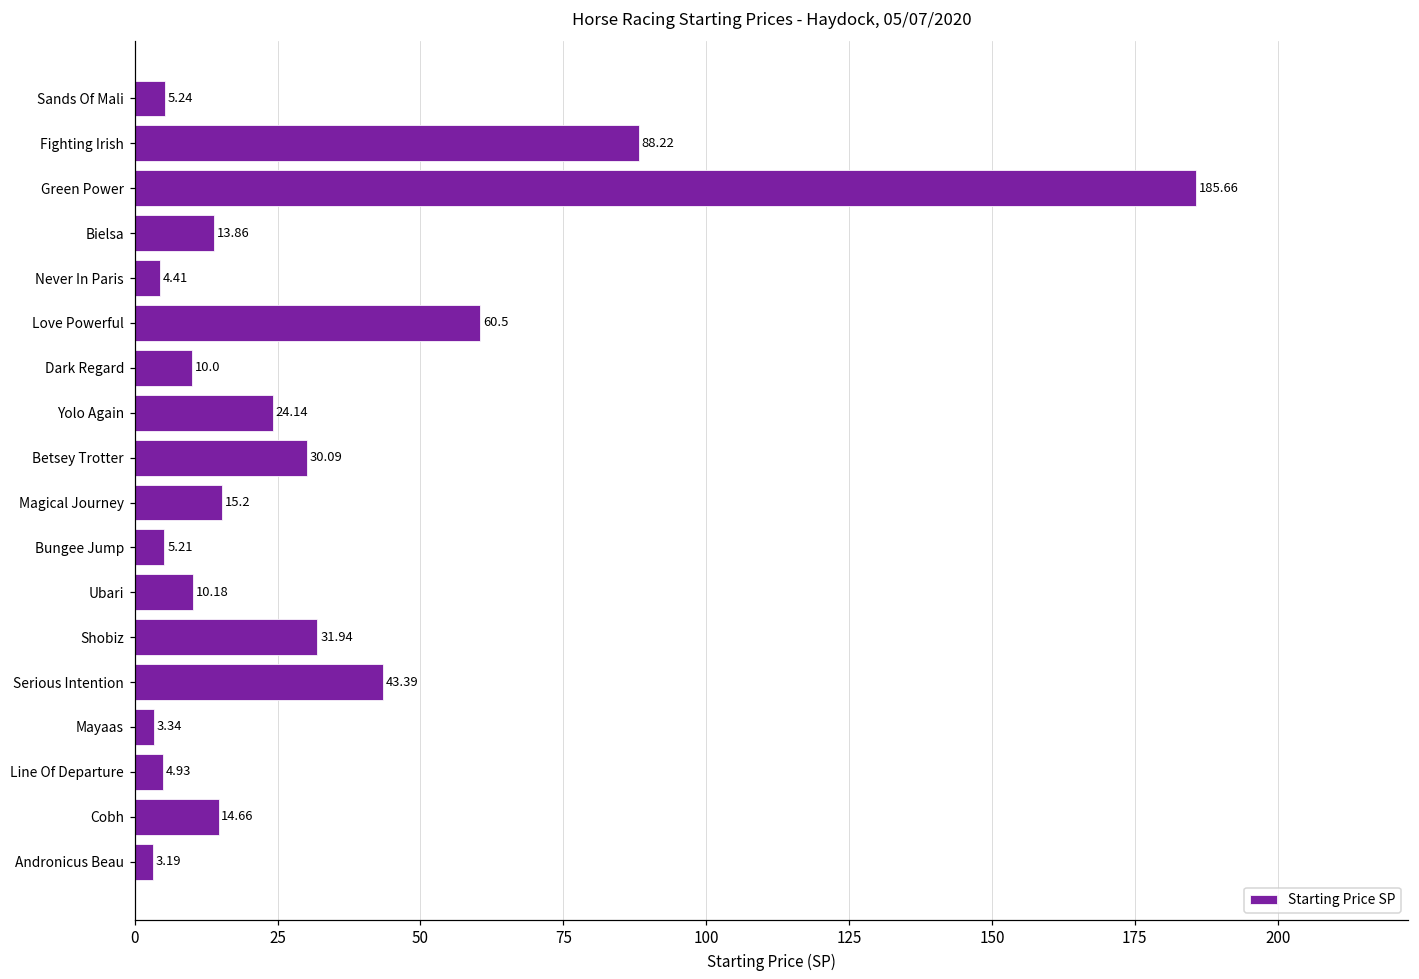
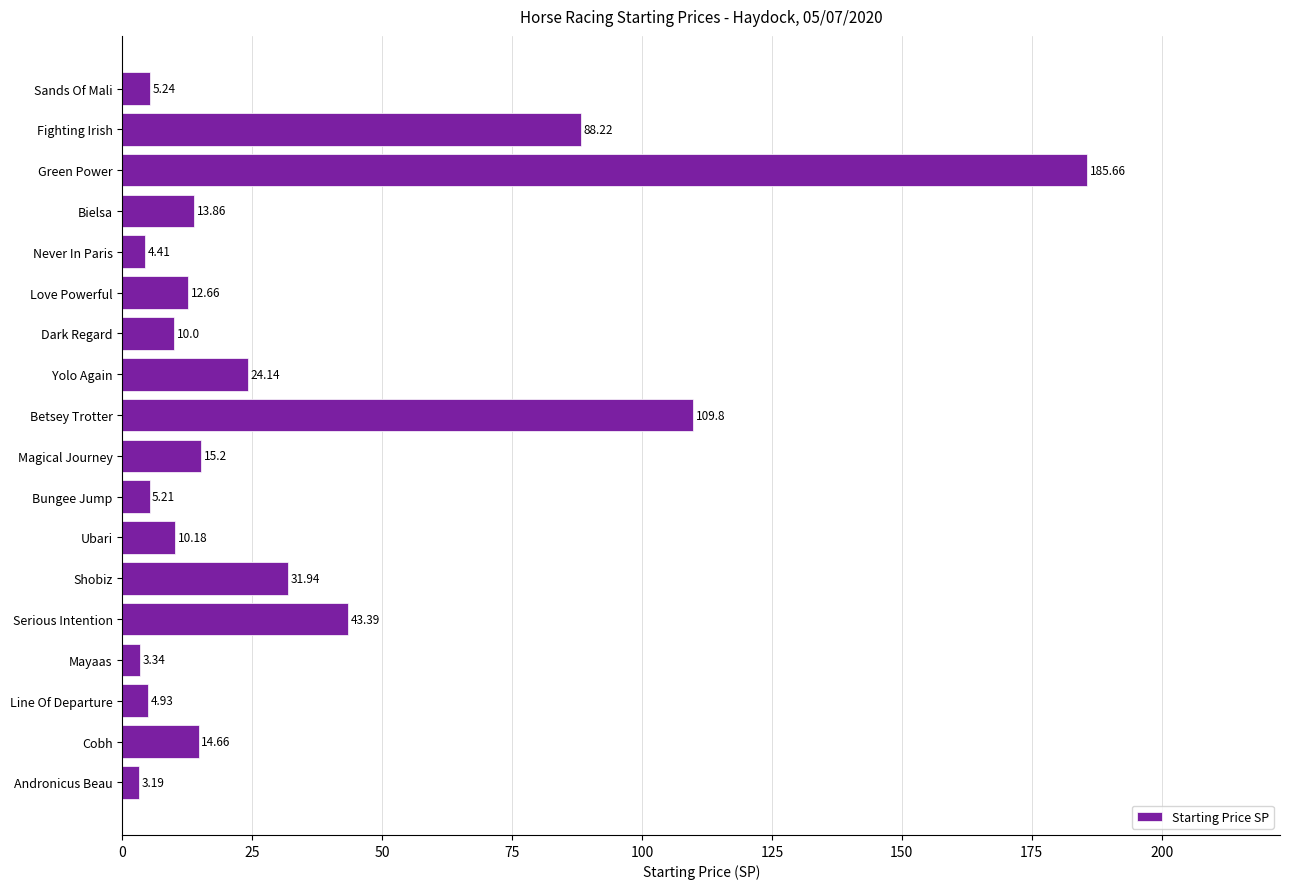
Love Powerful: 60.5 -> 12.66
Betsey Trotter: 30.09 -> 109.8
